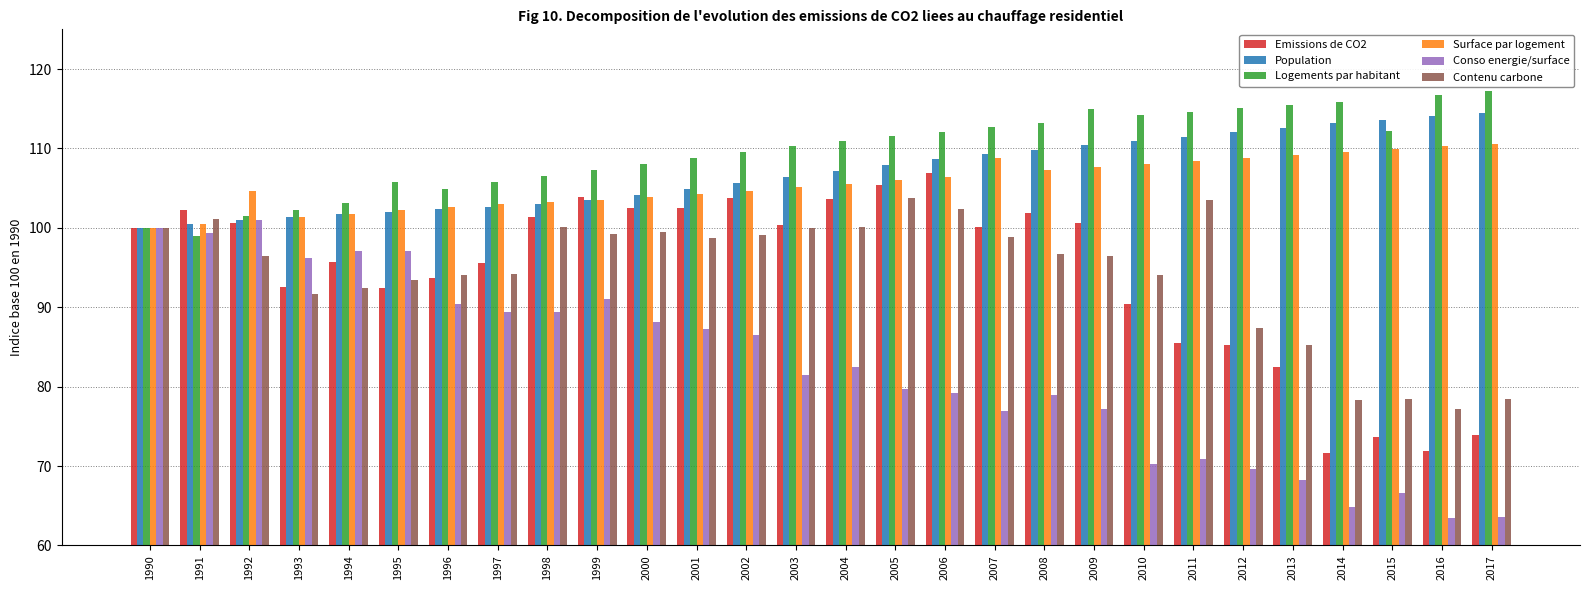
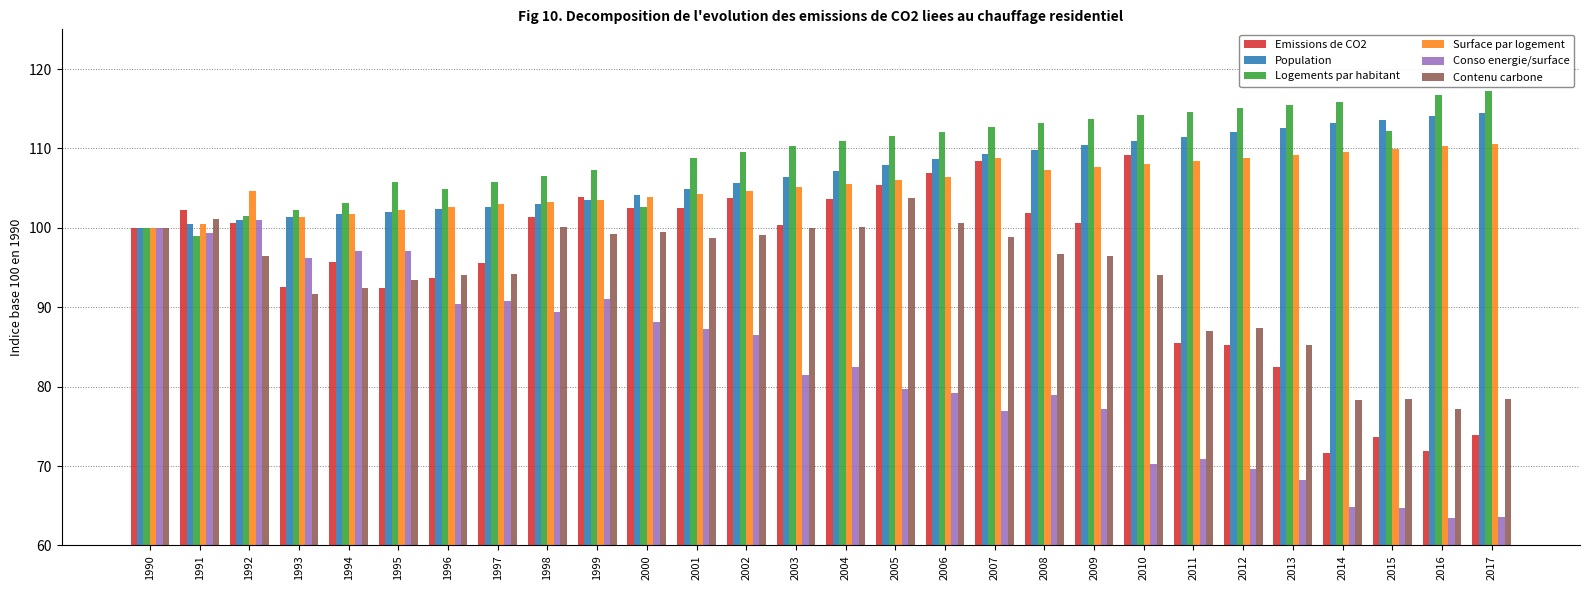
Conso energie/surface, 1997: 89 -> 91
Logements par habitant, 2000: 108 -> 103
Contenu carbone, 2006: 102 -> 101
Emissions de CO2, 2007: 100 -> 108
Logements par habitant, 2009: 115 -> 114
Emissions de CO2, 2010: 90 -> 109
Contenu carbone, 2011: 104 -> 87
Conso energie/surface, 2015: 67 -> 65
